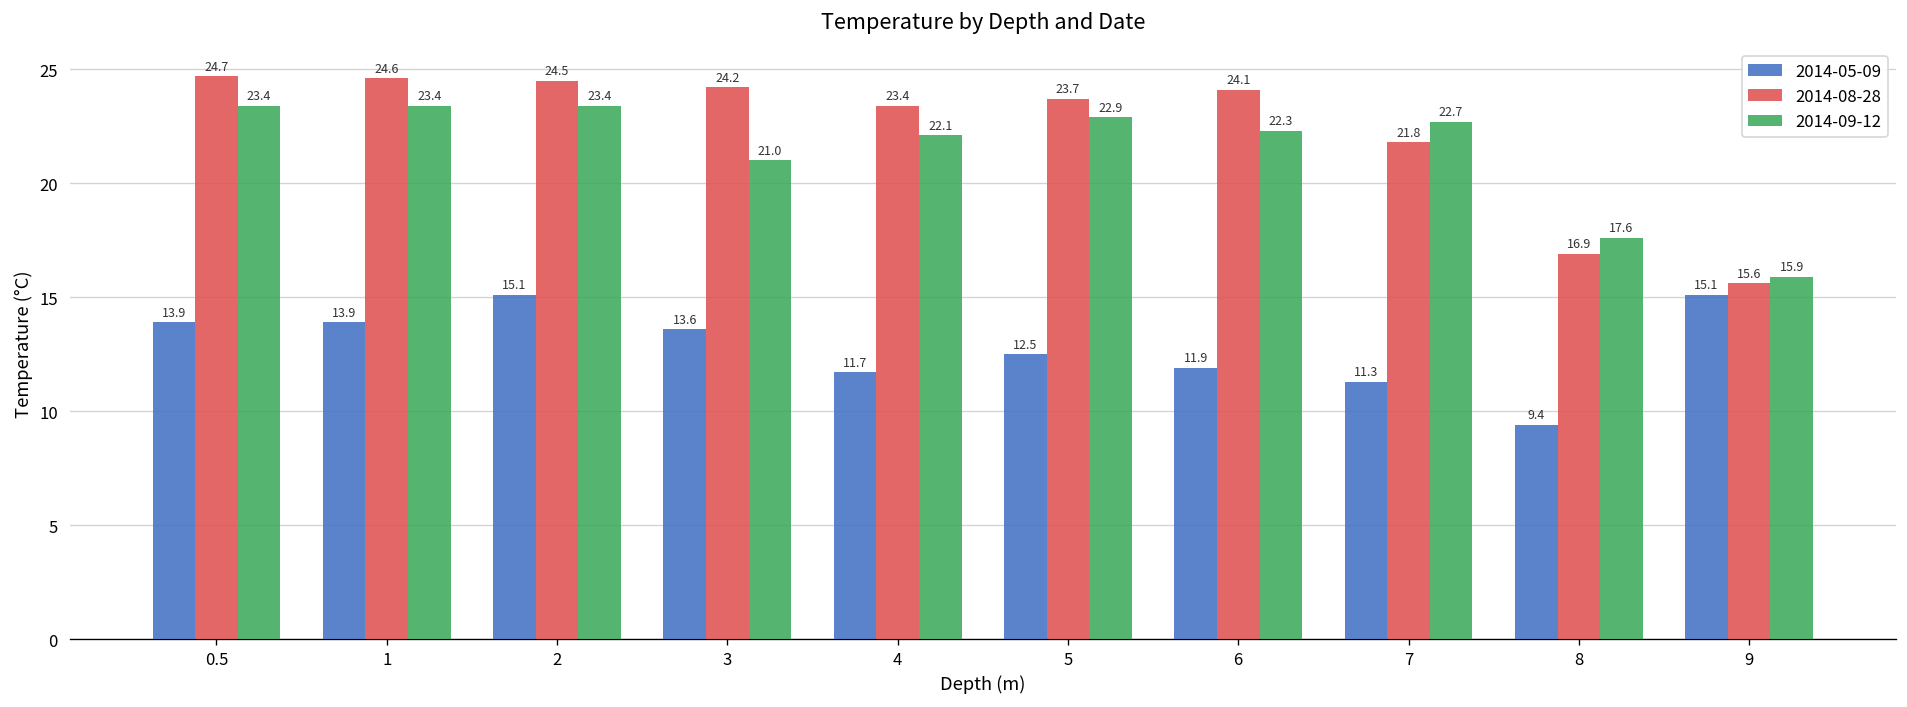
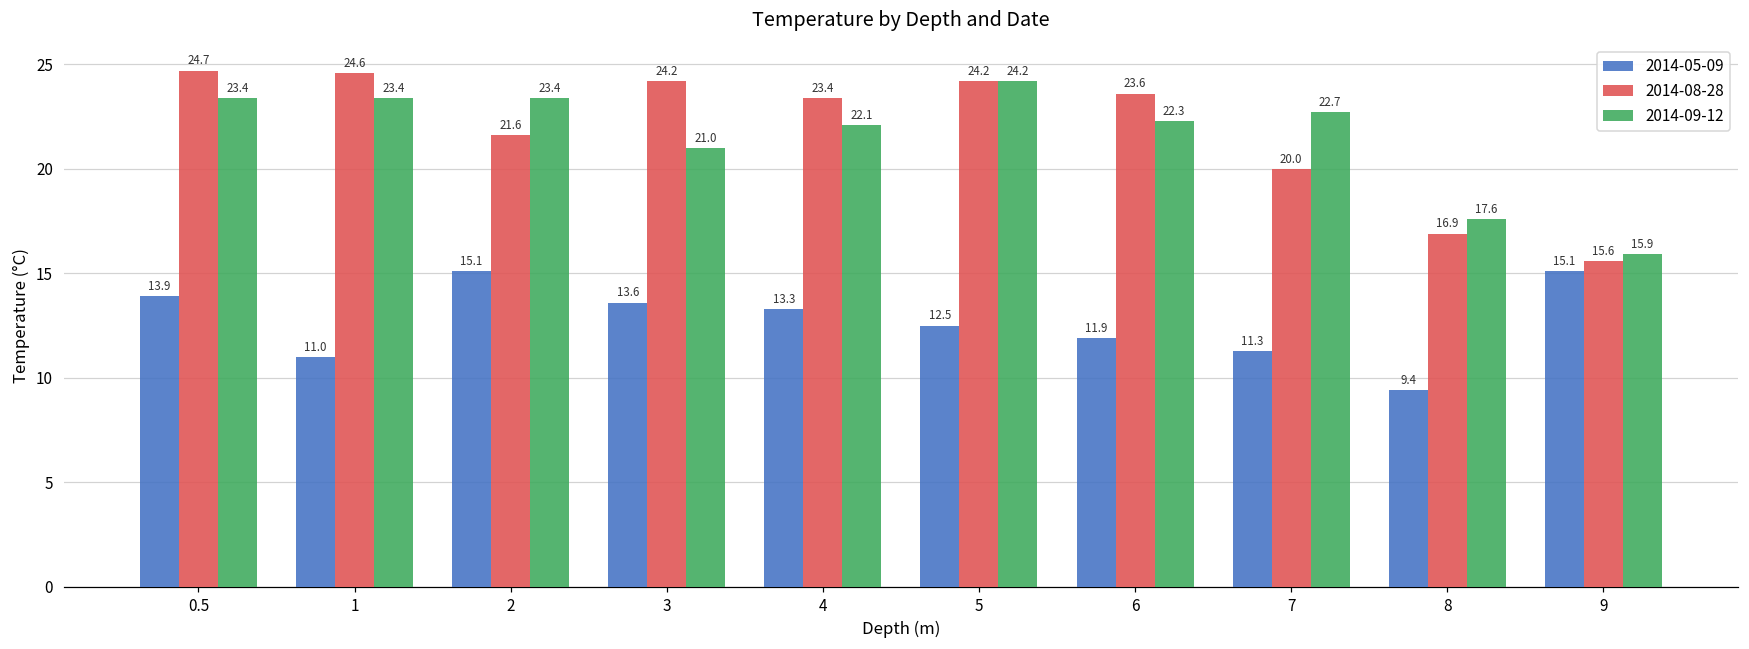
2014-05-09, 1: 13.9 -> 11.0
2014-08-28, 2: 24.5 -> 21.6
2014-05-09, 4: 11.7 -> 13.3
2014-08-28, 5: 23.7 -> 24.2
2014-09-12, 5: 22.9 -> 24.2
2014-08-28, 6: 24.1 -> 23.6
2014-08-28, 7: 21.8 -> 20.0
